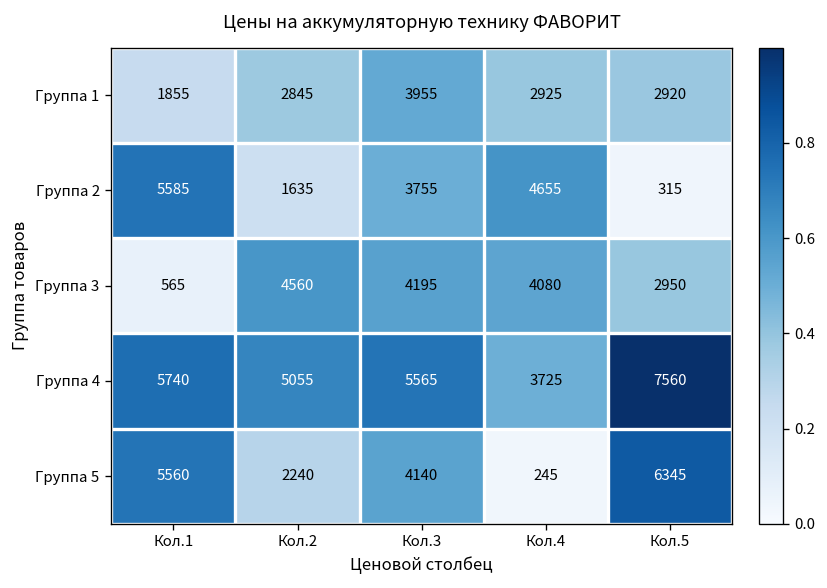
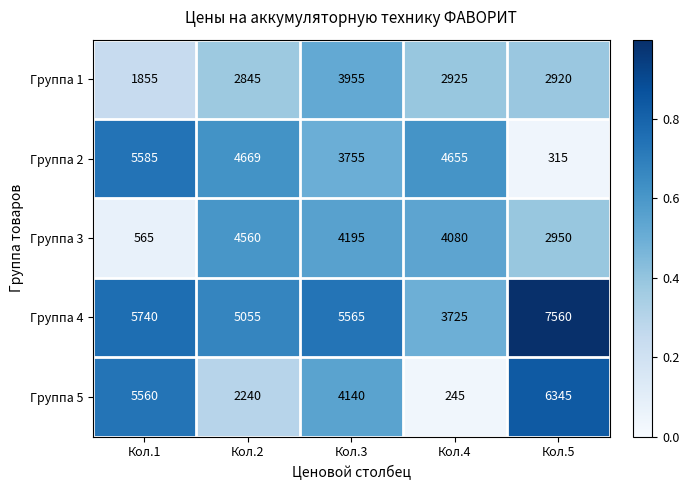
Группа 2, Кол.2: 1635 -> 4669
